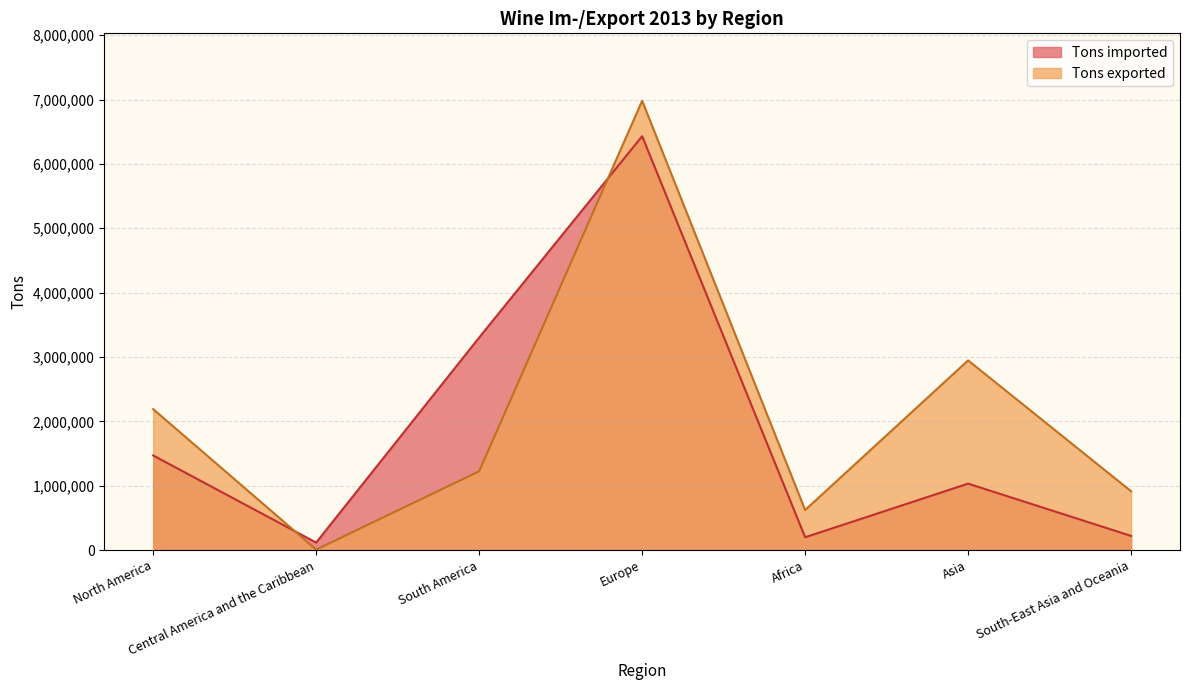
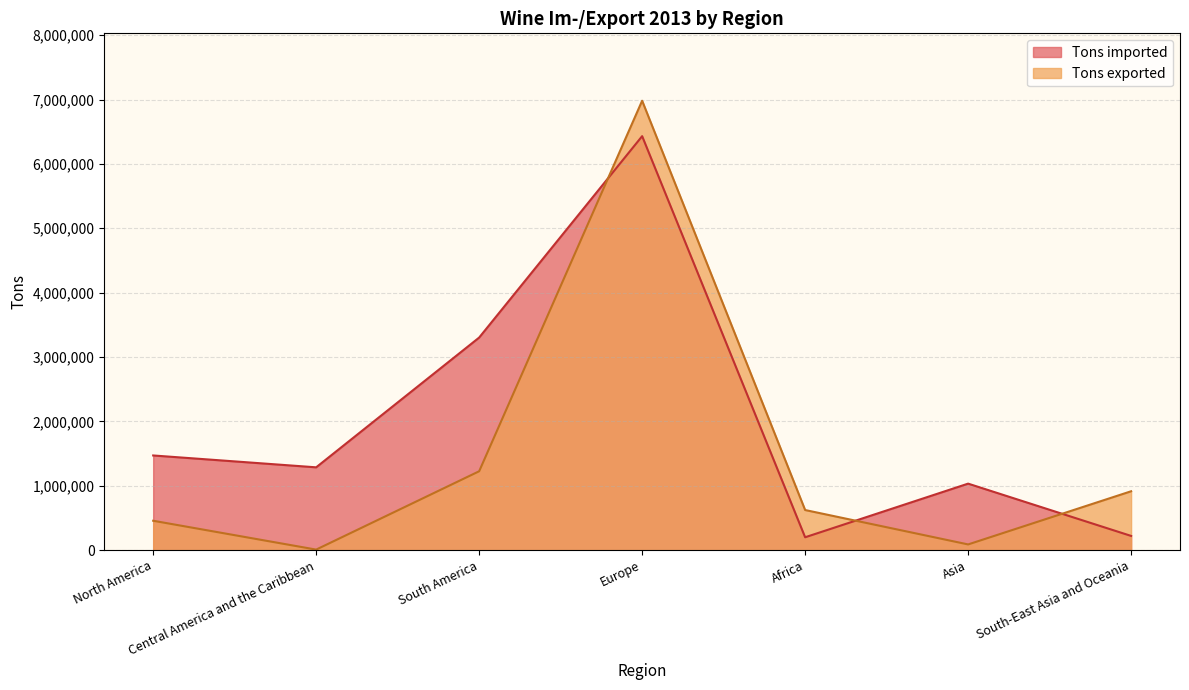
Tons exported, North America: 2,200,000 -> 500,000
Tons imported, Central America and the Caribbean: 100,000 -> 1,300,000
Tons exported, Asia: 2,900,000 -> 100,000
